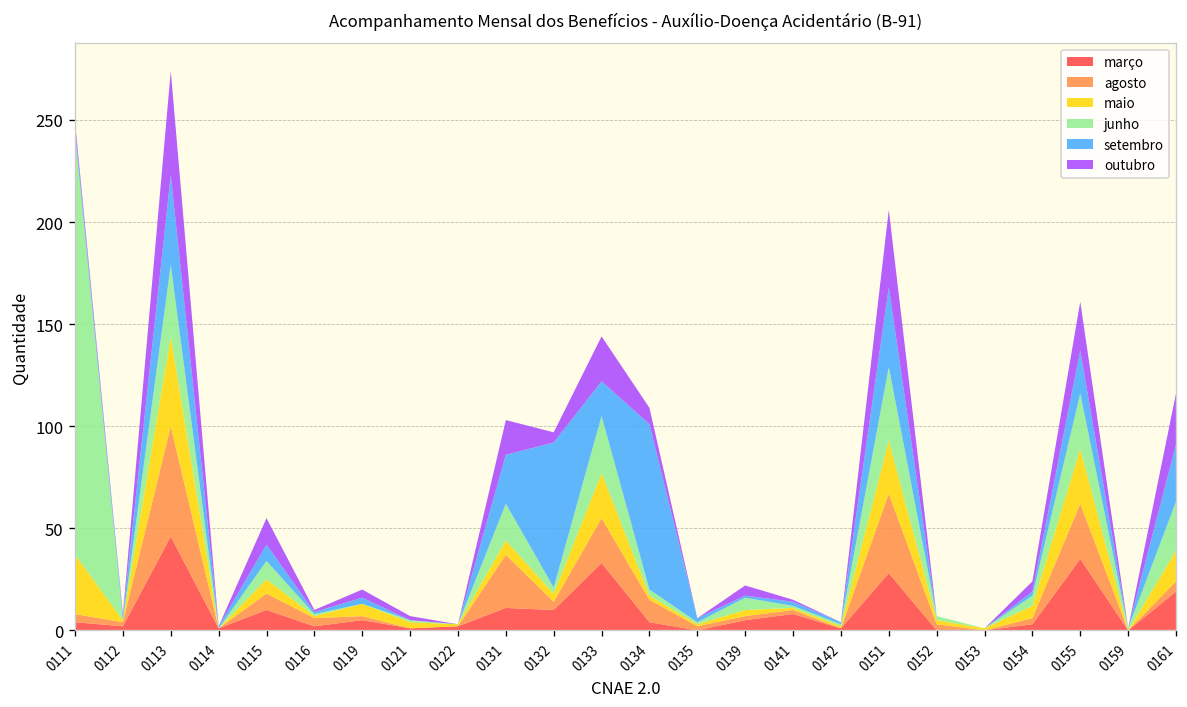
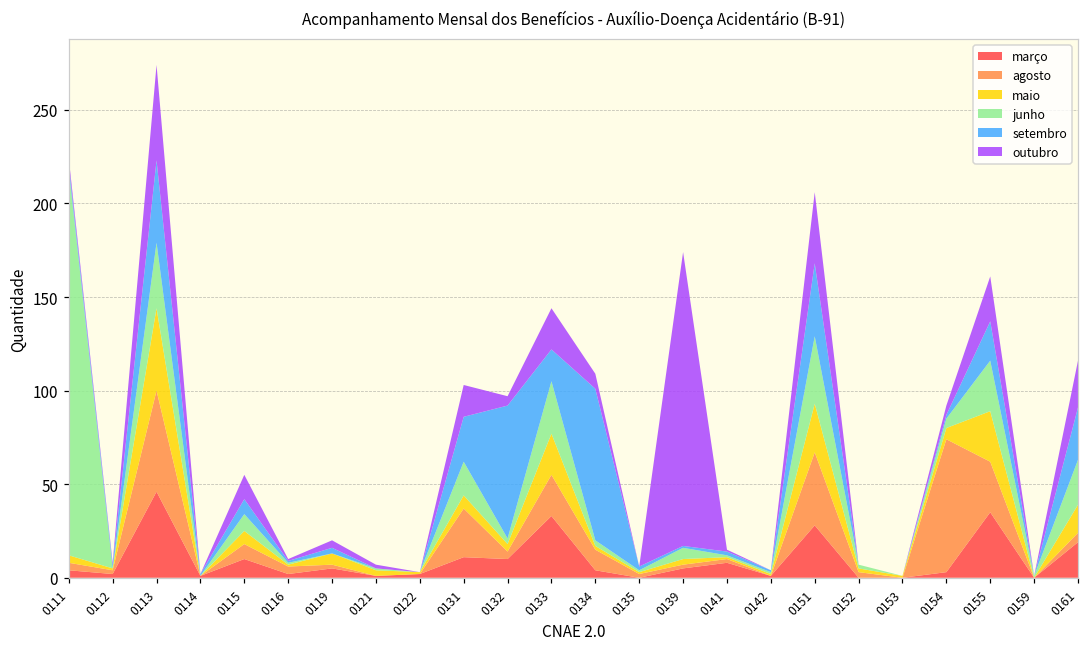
maio, 0111: 29 -> 4
outubro, 0139: 5 -> 157
agosto, 0154: 3 -> 71
